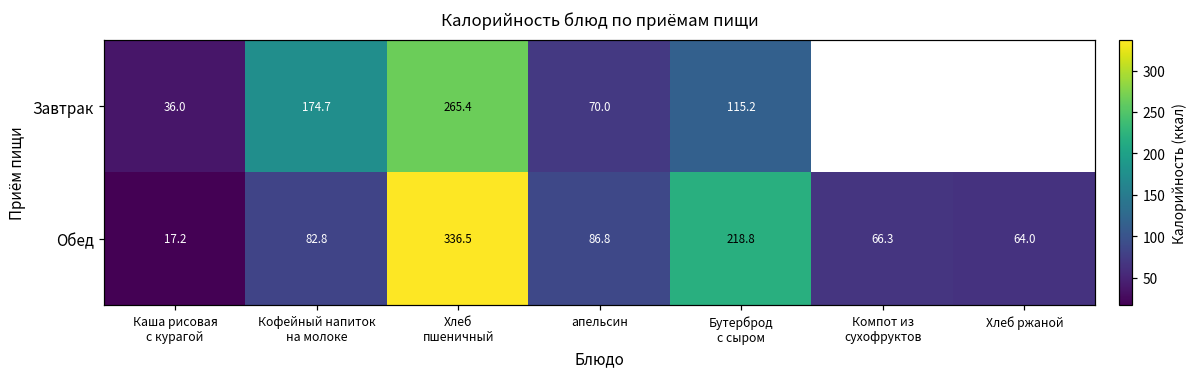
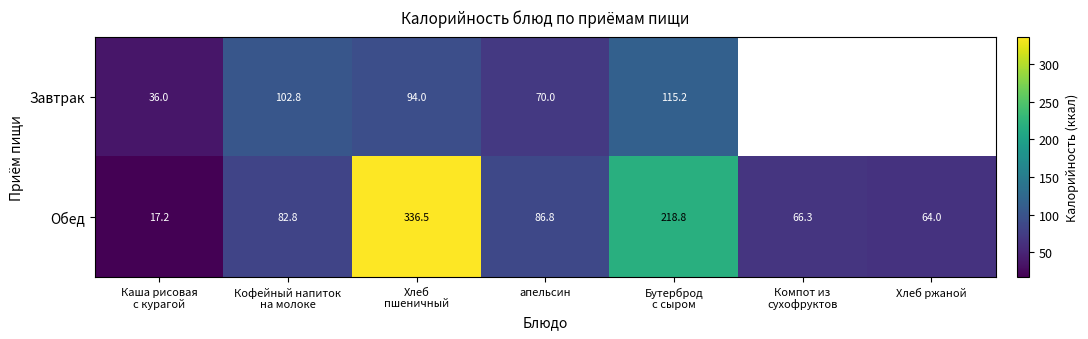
Завтрак, Кофейный напиток на молоке: 174.7 -> 102.8
Завтрак, Хлеб пшеничный: 265.4 -> 94.0
